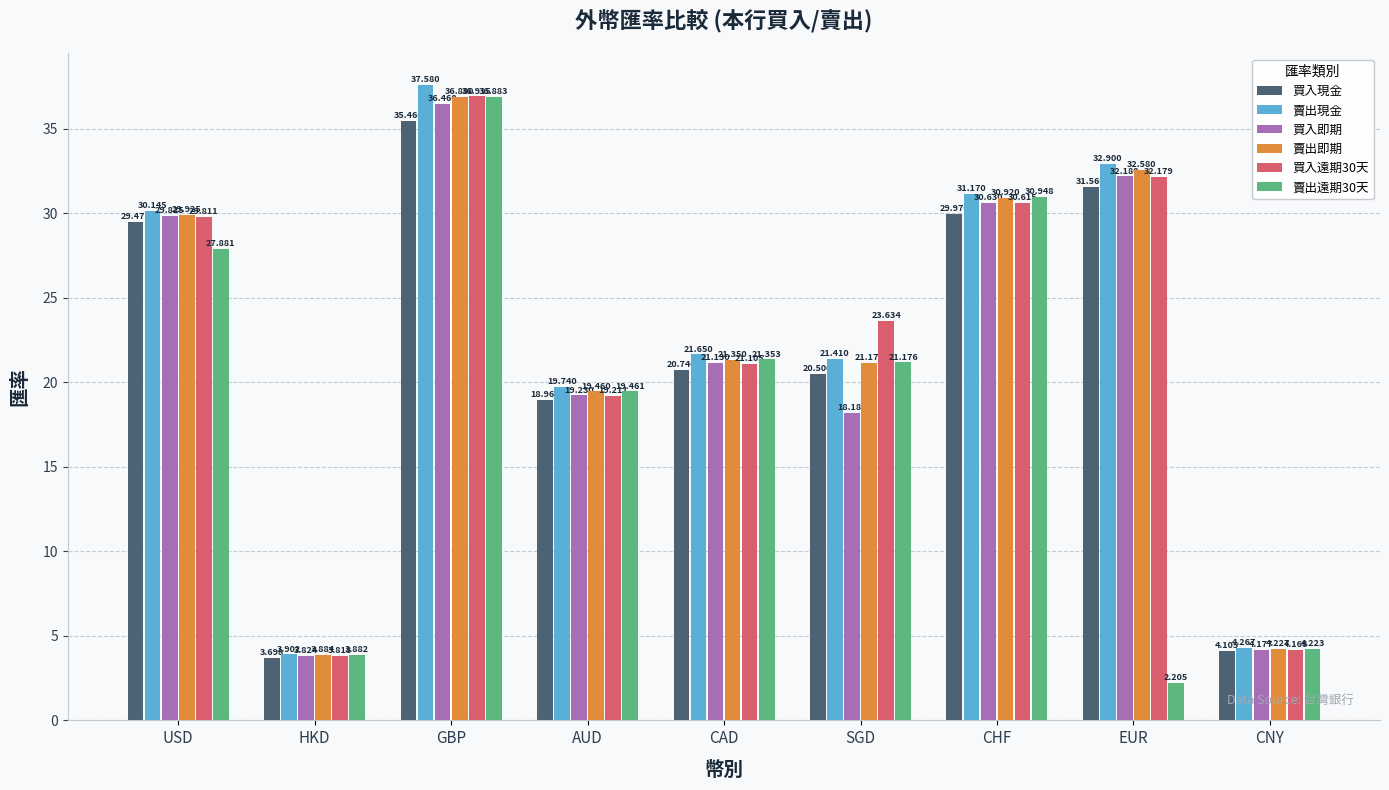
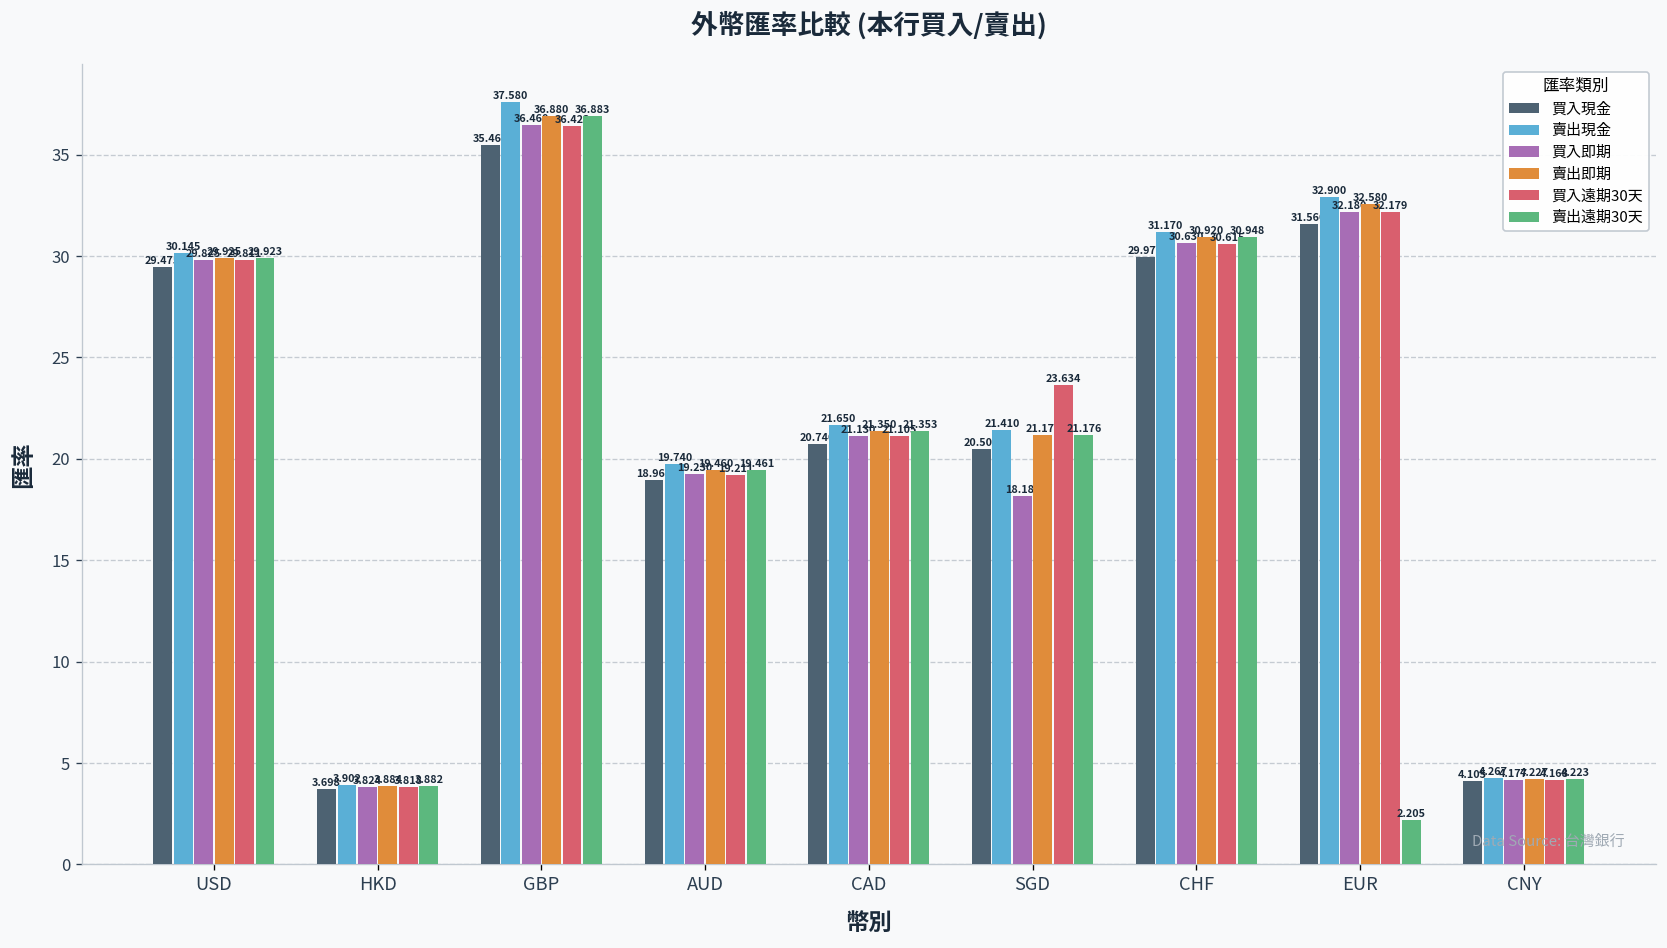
賣出遠期30天, USD: 27.881 -> 29.923
買入遠期30天, GBP: 36.915 -> 36.423
